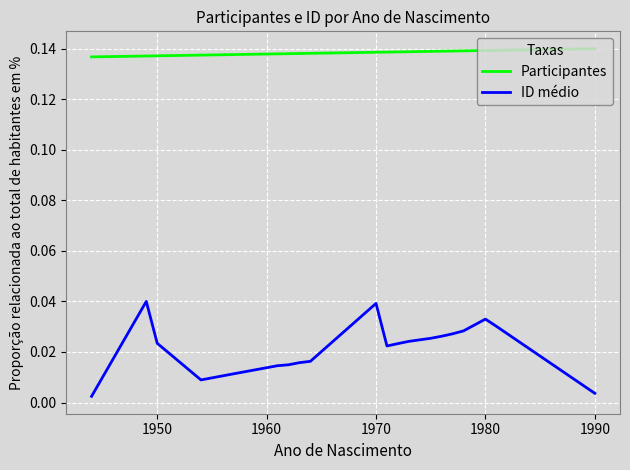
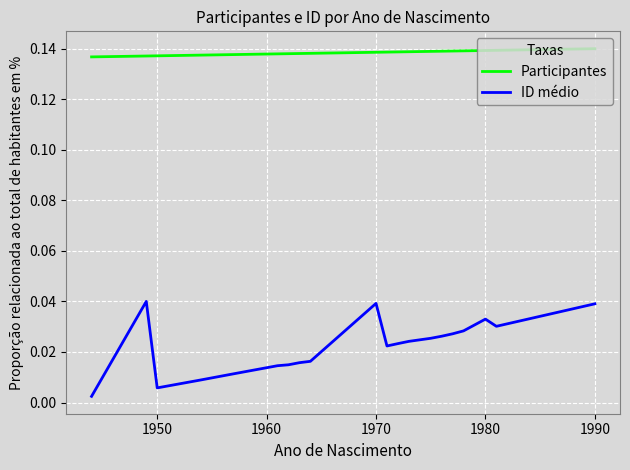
ID médio, 1950: 0.023 -> 0.006
ID médio, 1990: 0.004 -> 0.039
